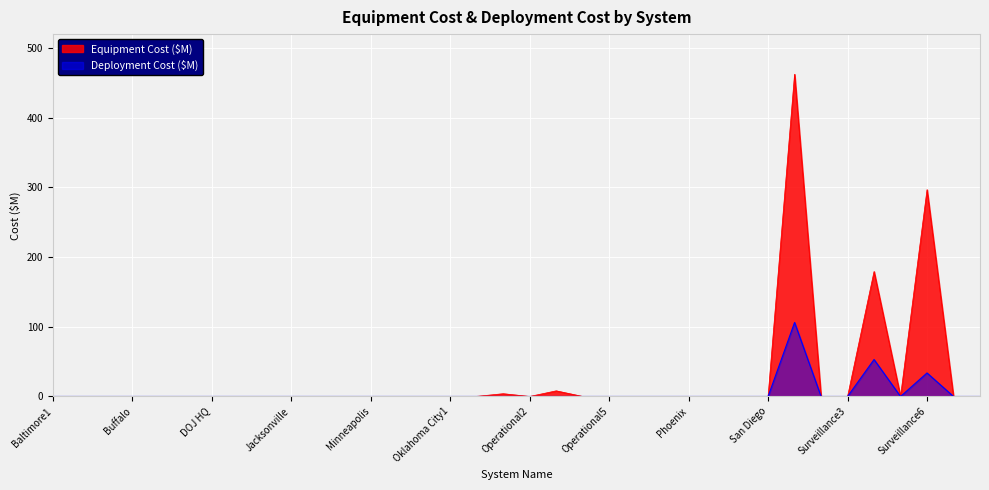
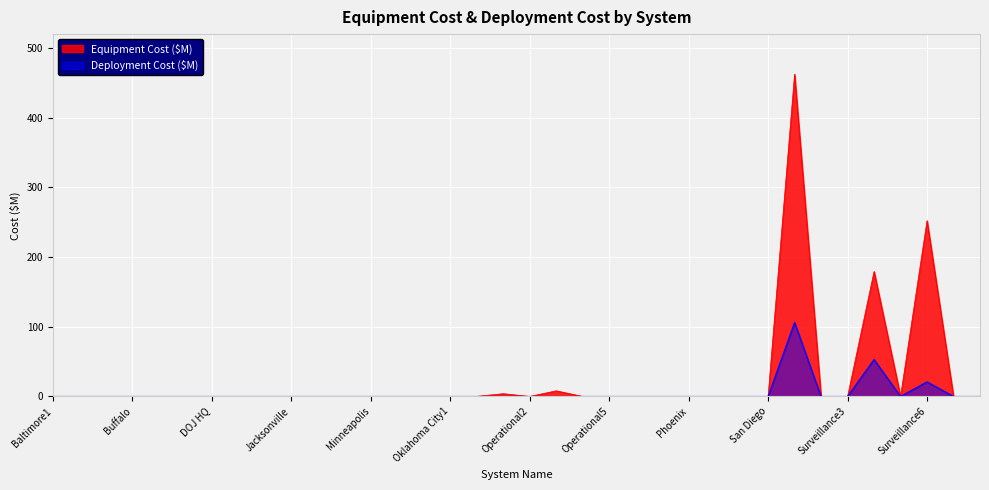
Equipment Cost ($M), Surveillance6: 300 -> 250
Deployment Cost ($M), Surveillance6: 30 -> 20
